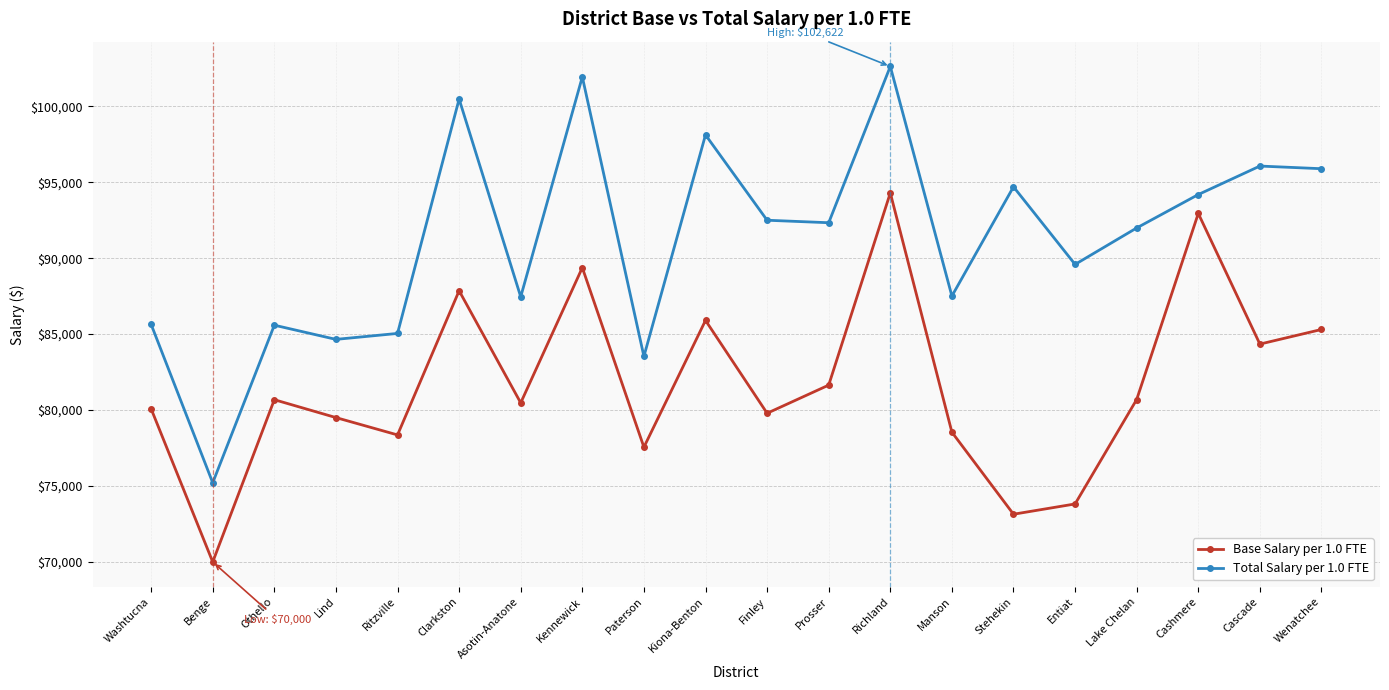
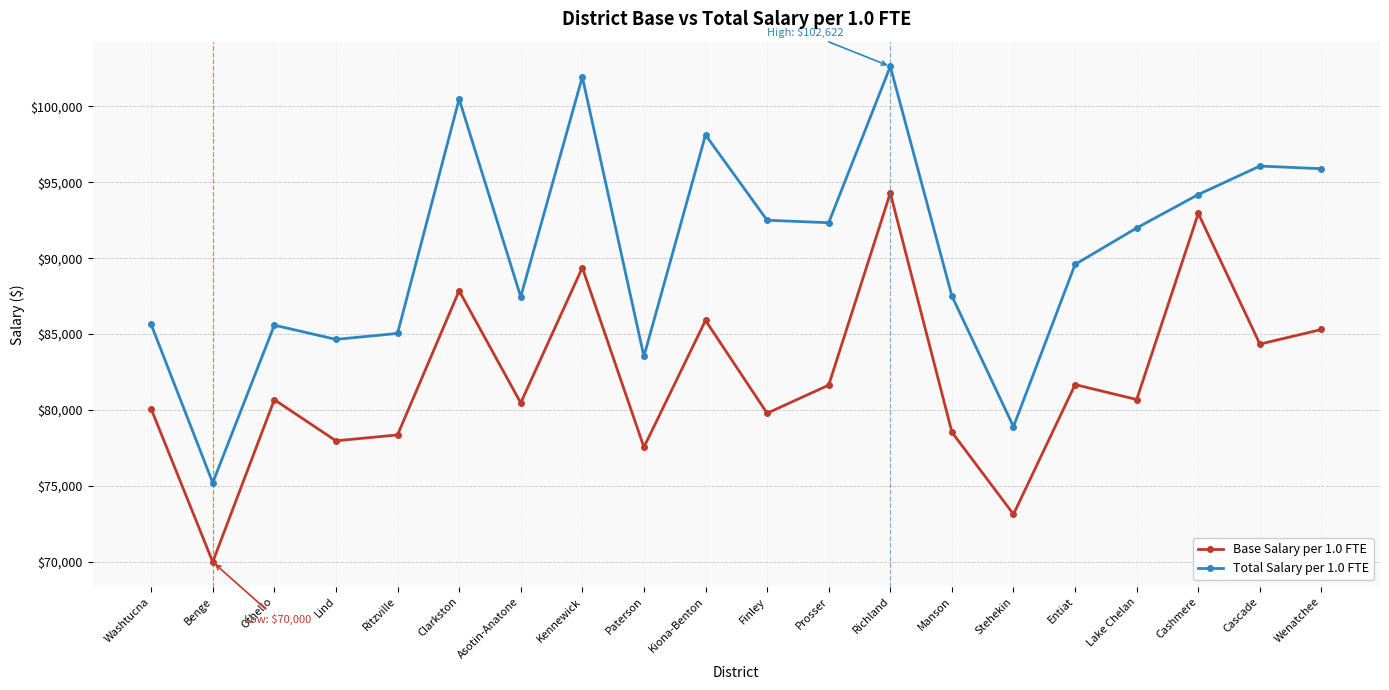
Base Salary per 1.0 FTE, Lind: $79,500 -> $78,000
Total Salary per 1.0 FTE, Stehekin: $94,700 -> $78,900
Base Salary per 1.0 FTE, Entiat: $73,800 -> $81,700
